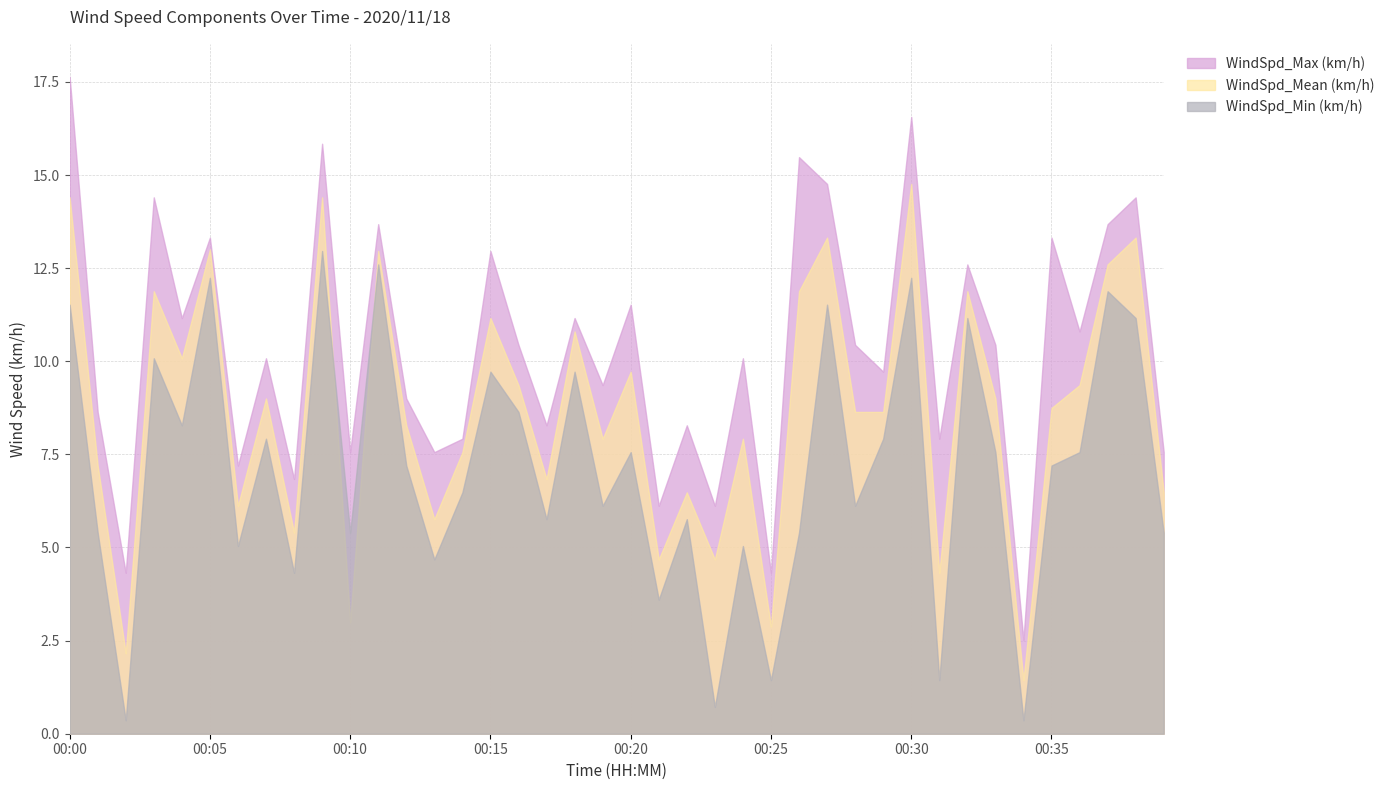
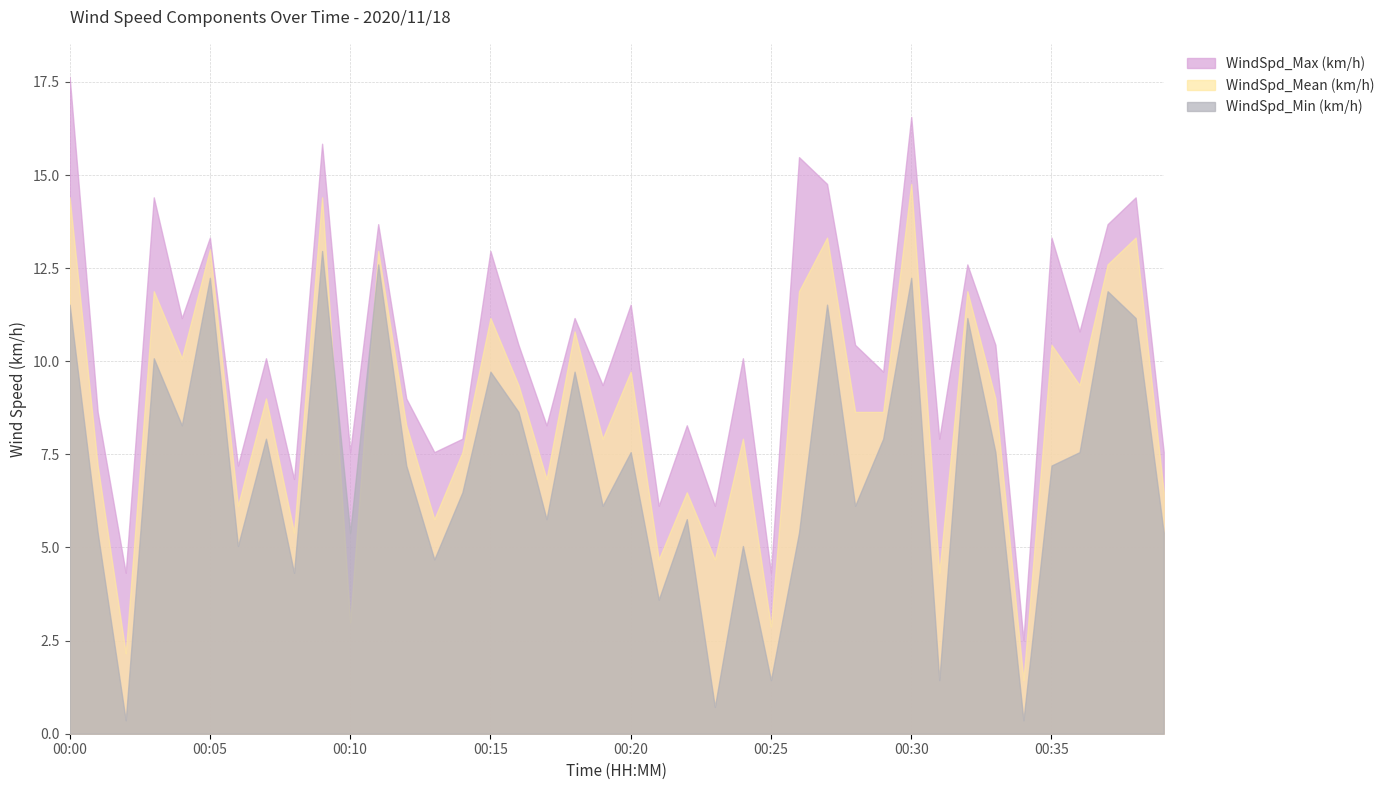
WindSpd_Mean (km/h), 00:35: 8.7 -> 10.4
